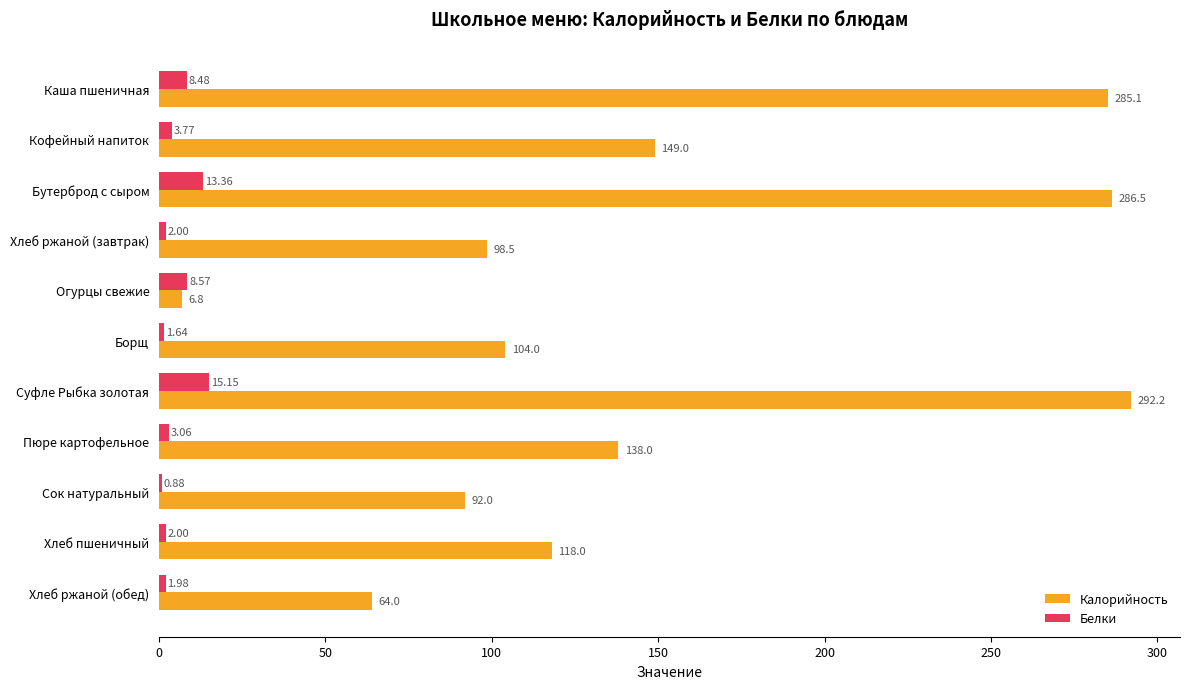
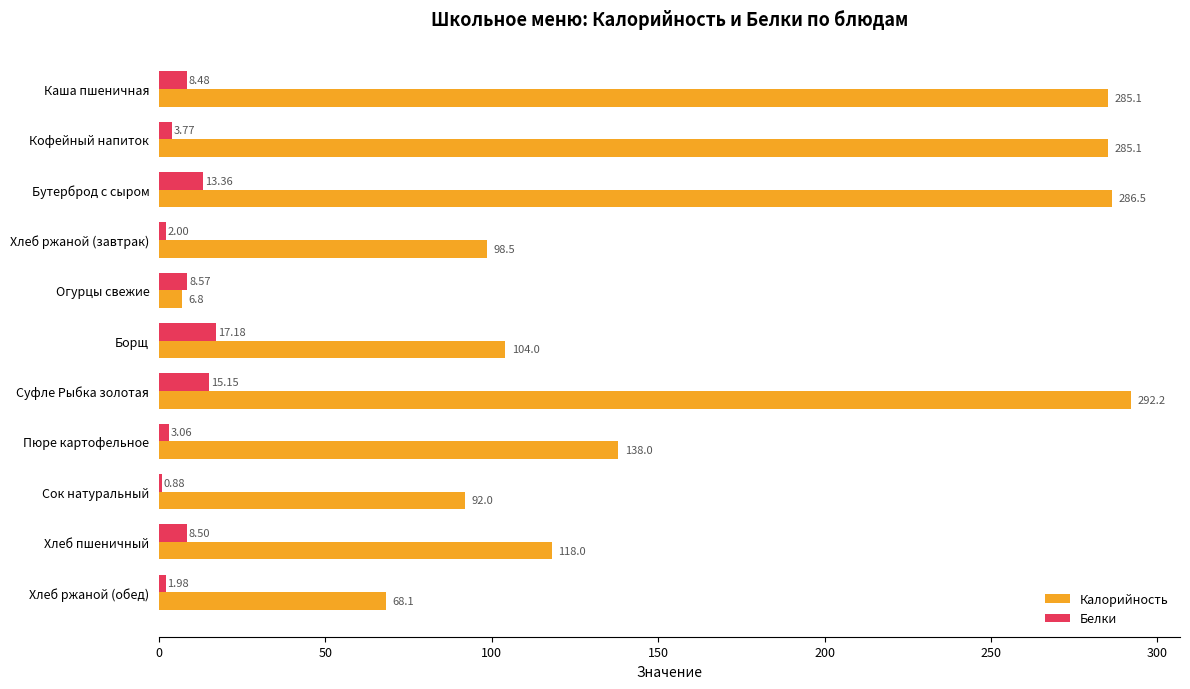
Калорийность, Кофейный напиток: 149.0 -> 285.1
Белки, Борщ: 1.64 -> 17.18
Белки, Хлеб пшеничный: 2.00 -> 8.50
Калорийность, Хлеб ржаной (обед): 64.0 -> 68.1
